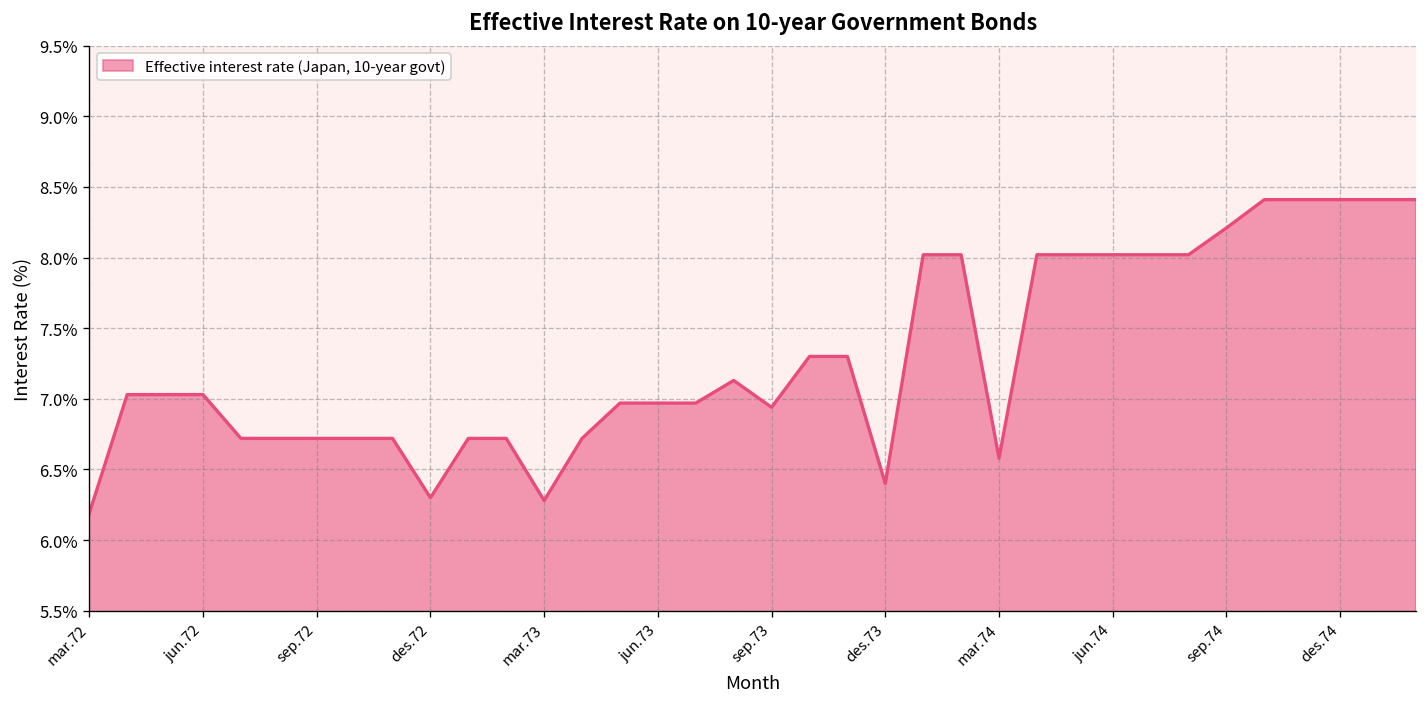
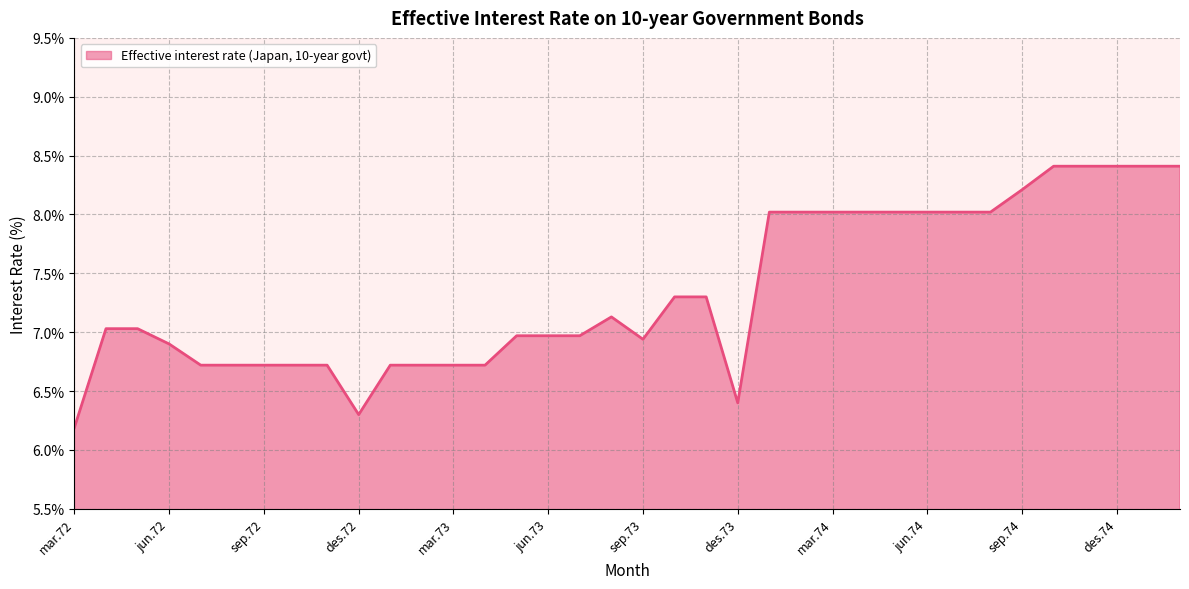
jun.72: 7.03% -> 6.90%
mar.73: 6.28% -> 6.72%
mar.74: 6.58% -> 8.02%
